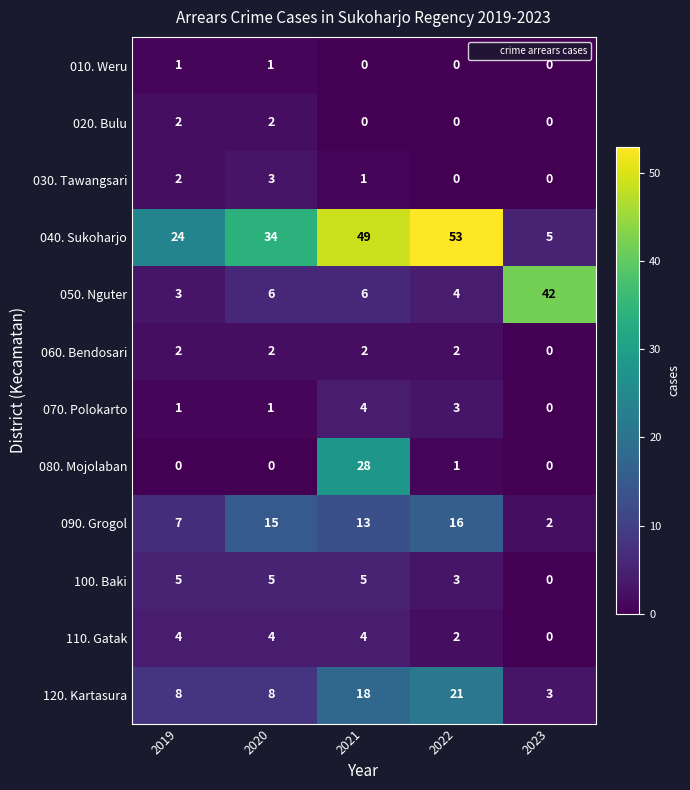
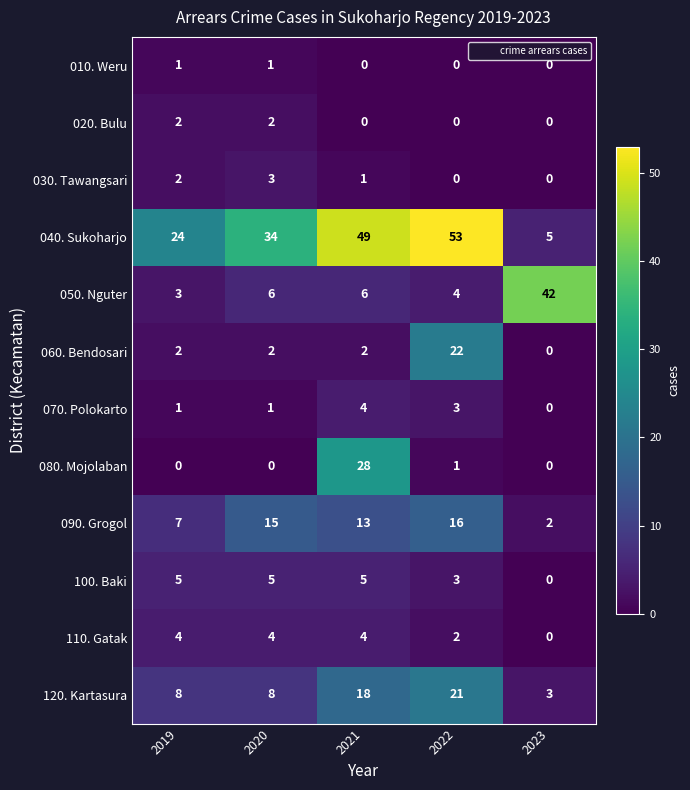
060. Bendosari, 2022: 2 -> 22
